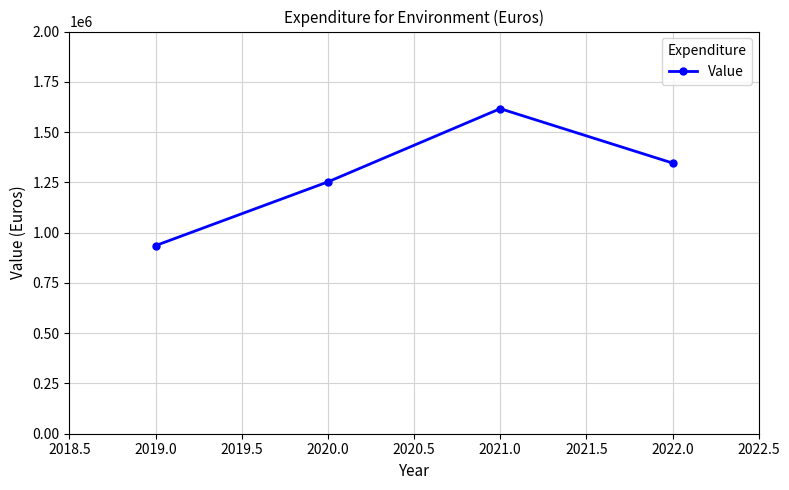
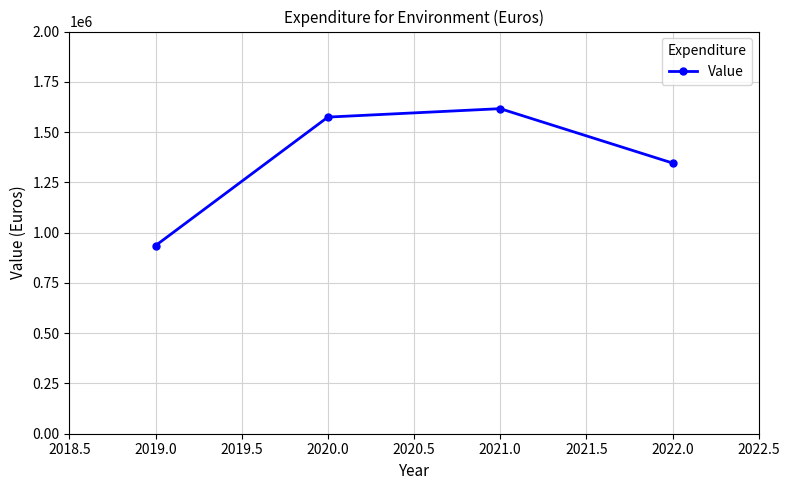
2020.0: 1250000 -> 1570000
